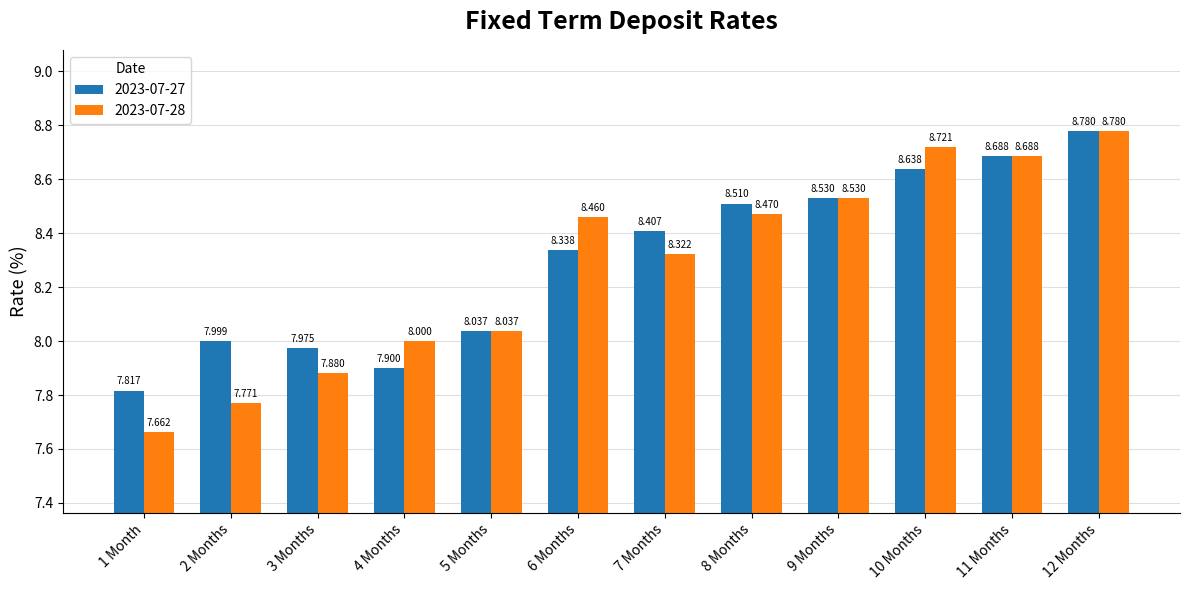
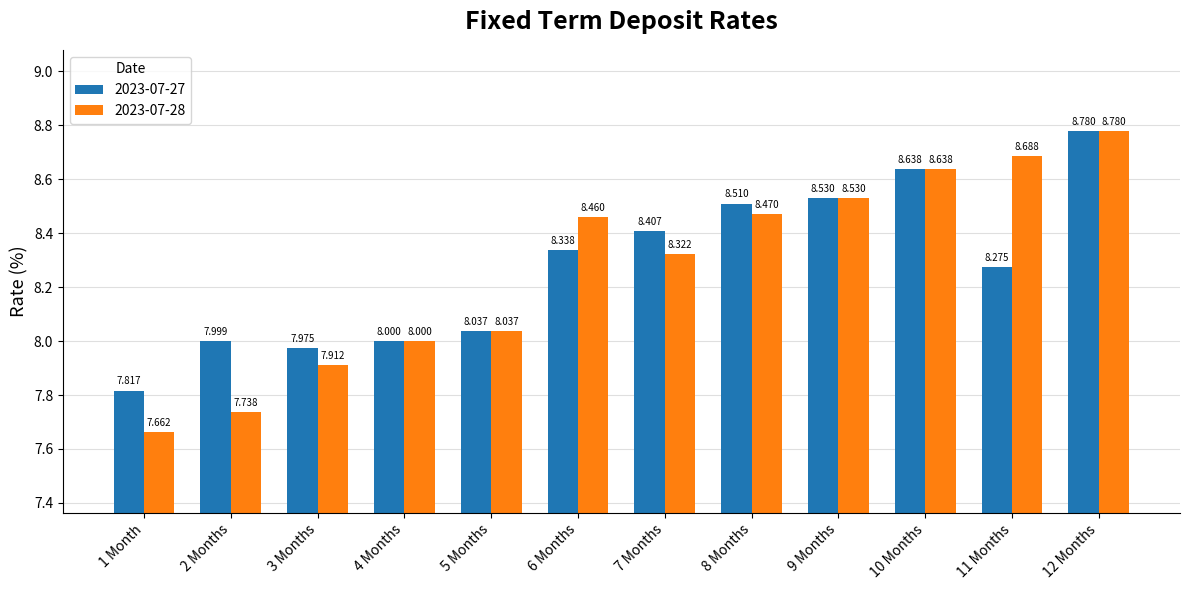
2023-07-28, 2 Months: 7.771 -> 7.738
2023-07-28, 3 Months: 7.880 -> 7.912
2023-07-27, 4 Months: 7.900 -> 8.000
2023-07-28, 10 Months: 8.721 -> 8.638
2023-07-27, 11 Months: 8.688 -> 8.275
